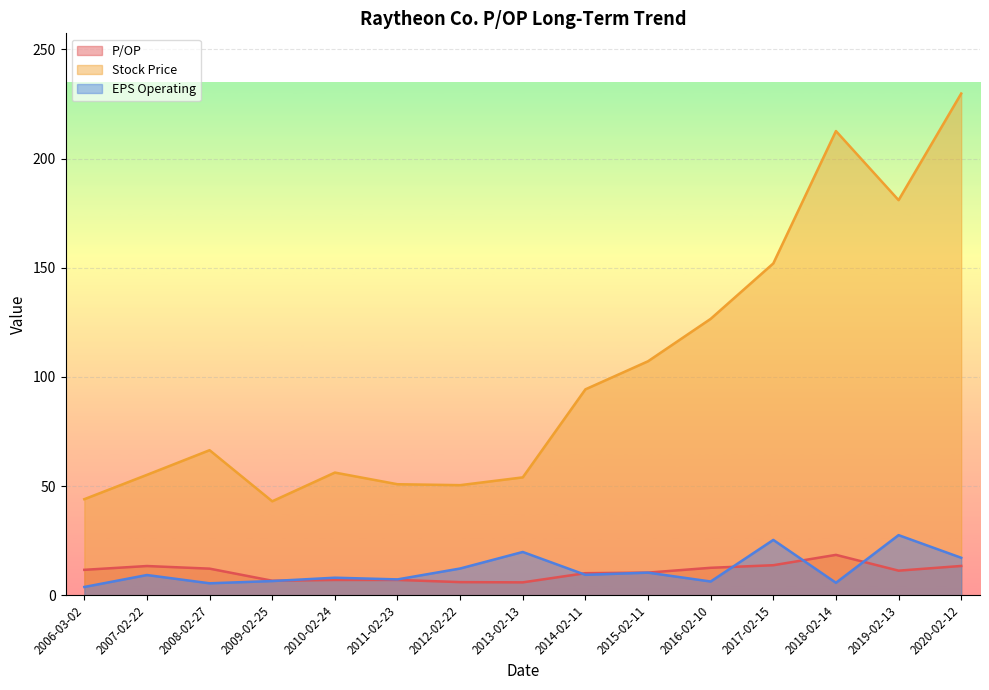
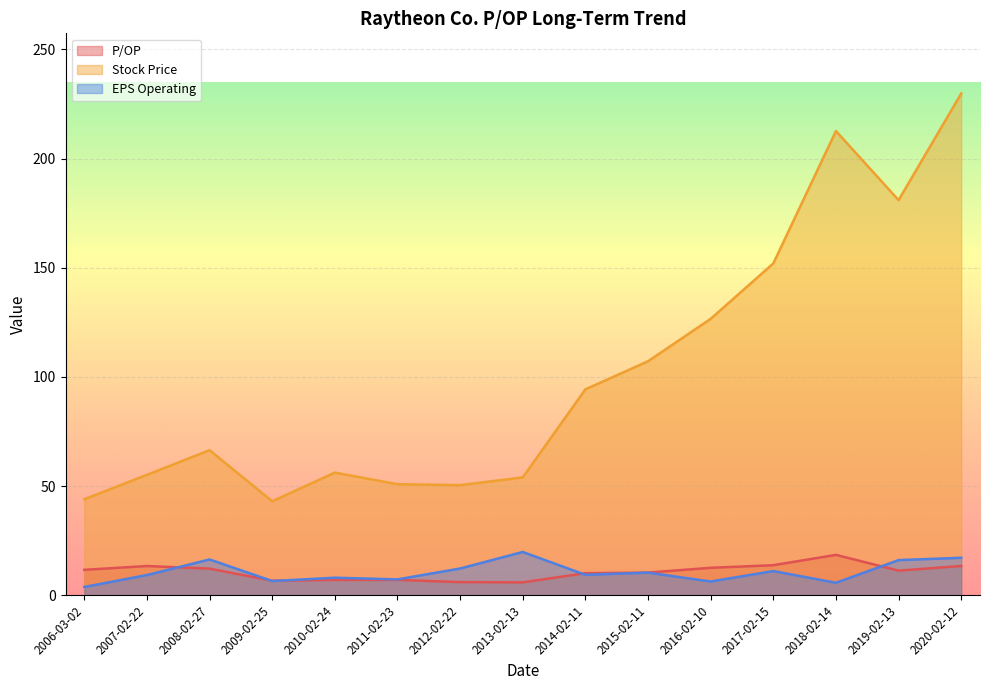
EPS Operating, 2008-02-27: 5 -> 16
EPS Operating, 2017-02-15: 25 -> 11
EPS Operating, 2019-02-13: 28 -> 16
